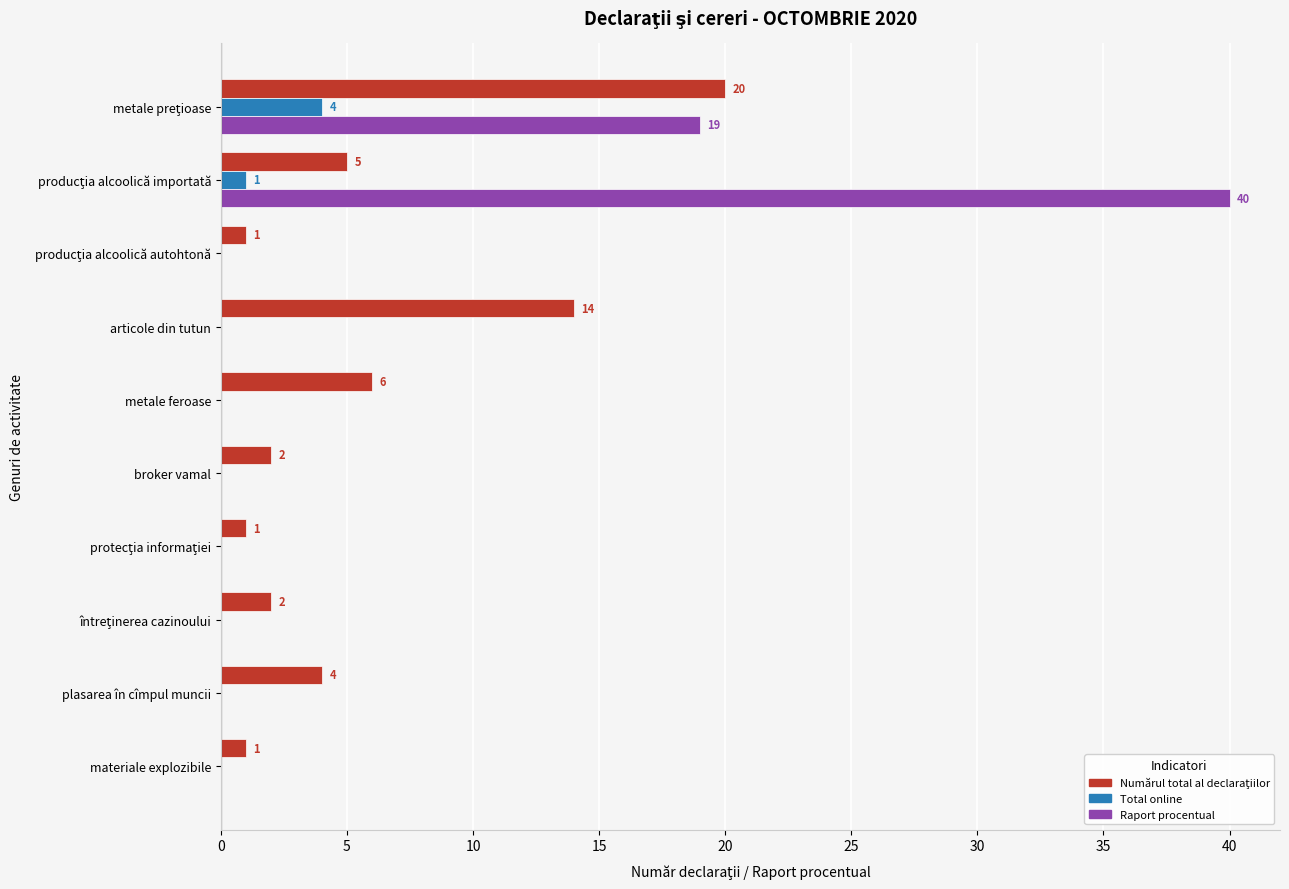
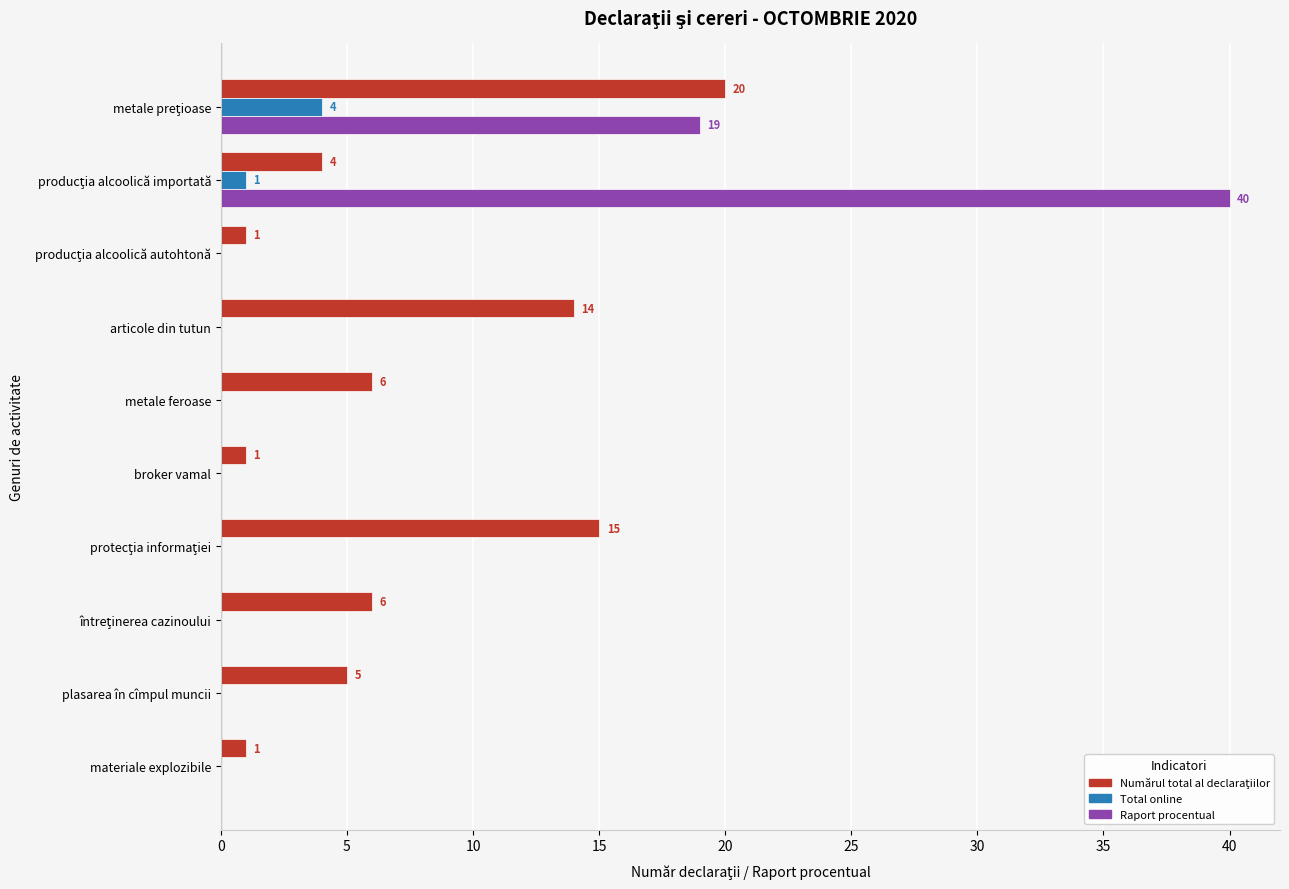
Numărul total al declaraţiilor, producţia alcoolică importată: 5 -> 4
Numărul total al declaraţiilor, broker vamal: 2 -> 1
Numărul total al declaraţiilor, protecţia informaţiei: 1 -> 15
Numărul total al declaraţiilor, întreţinerea cazinoului: 2 -> 6
Numărul total al declaraţiilor, plasarea în cîmpul muncii: 4 -> 5
